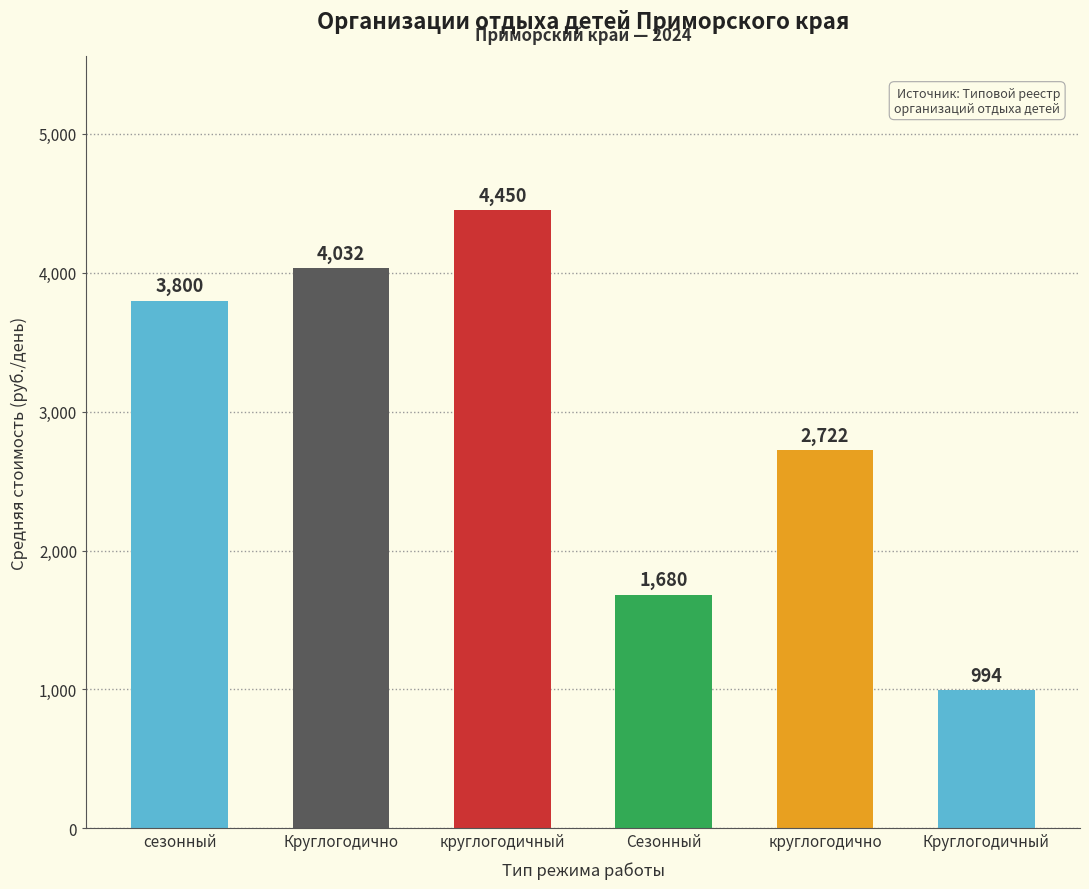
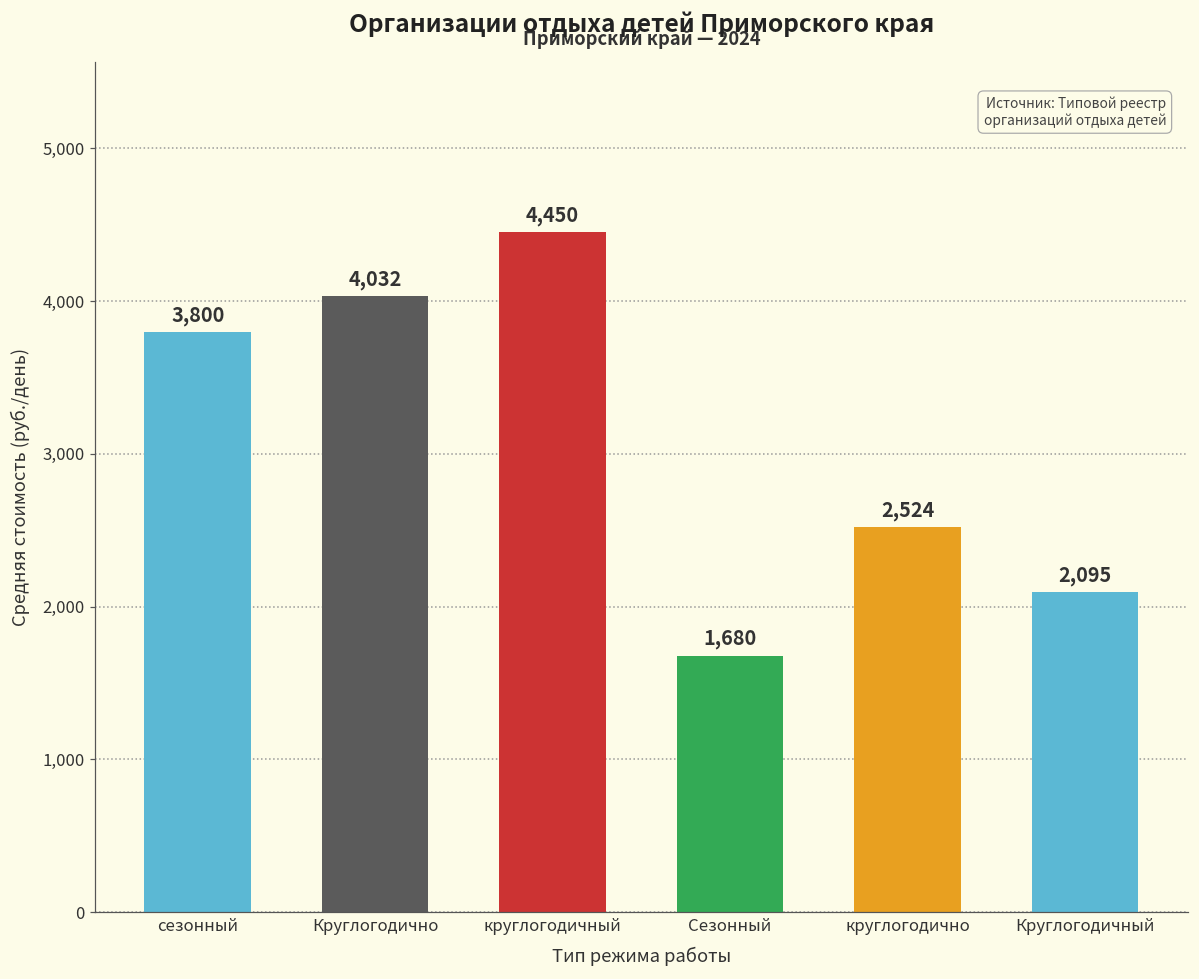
круглогодично: 2,722 -> 2,524
Круглогодичный: 994 -> 2,095
